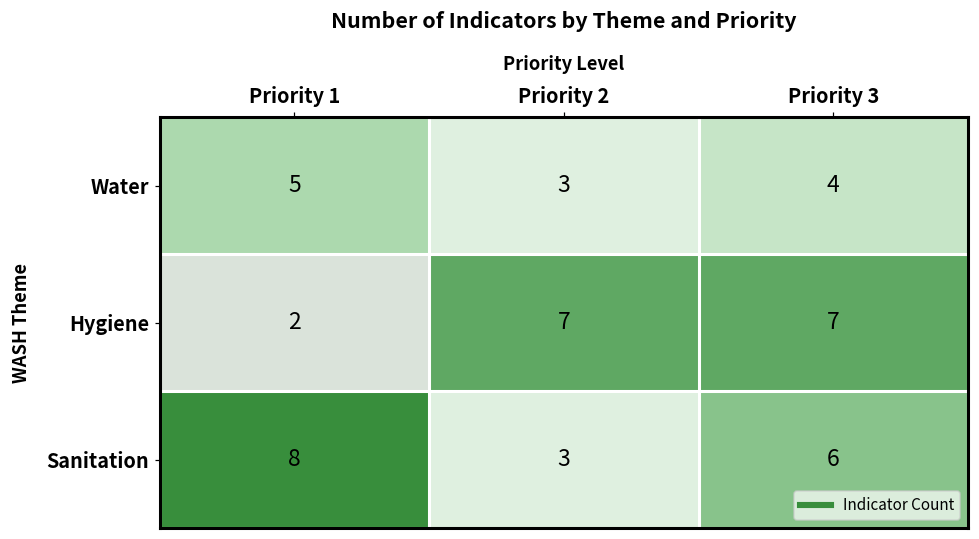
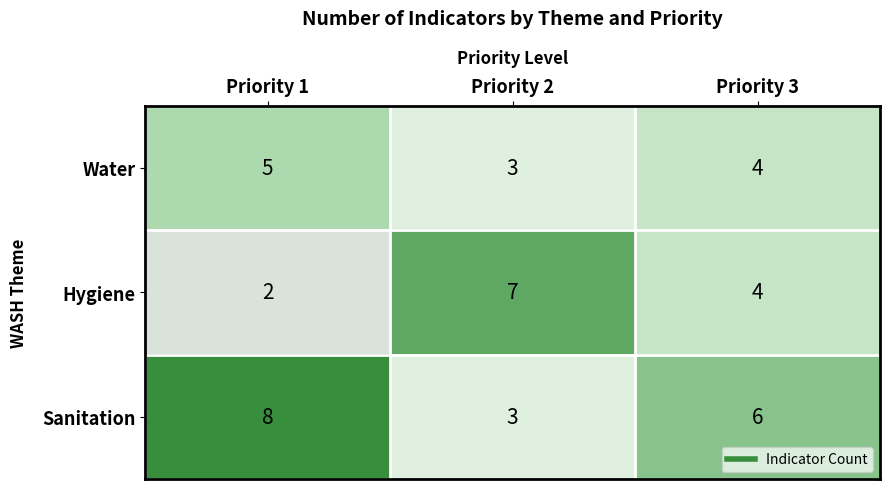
Hygiene, Priority 3: 7 -> 4
